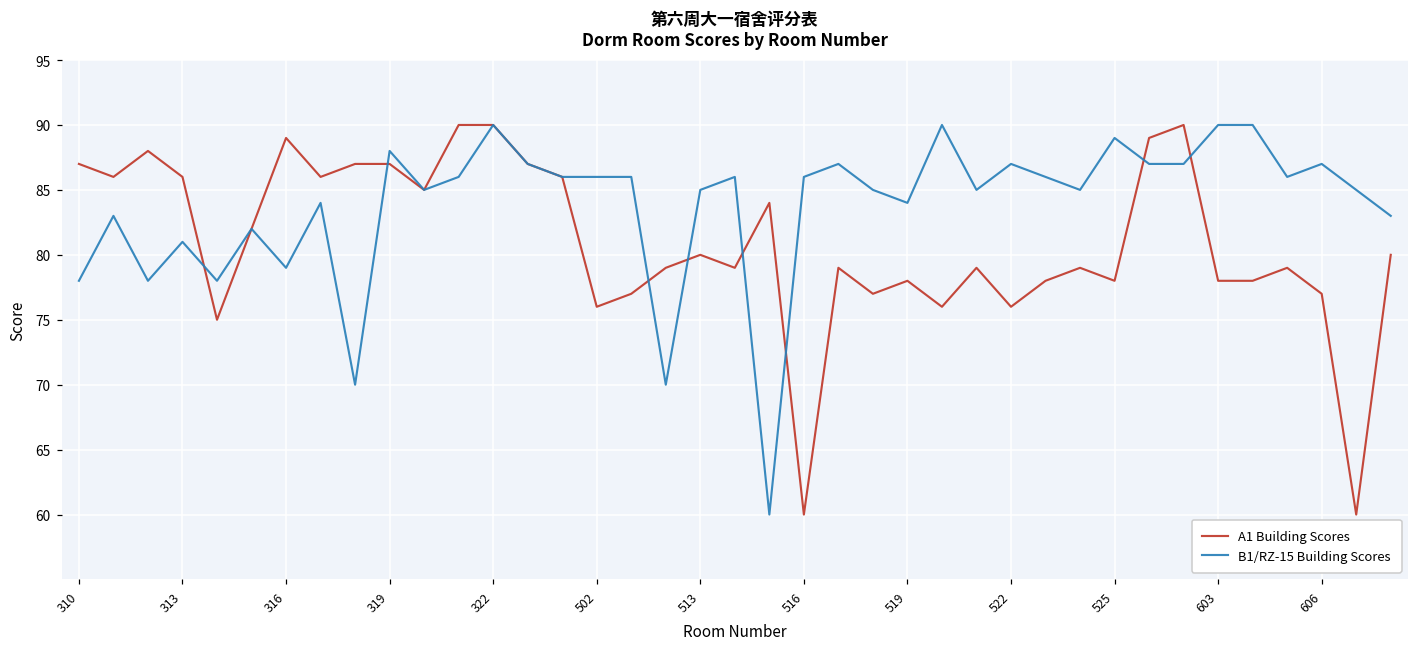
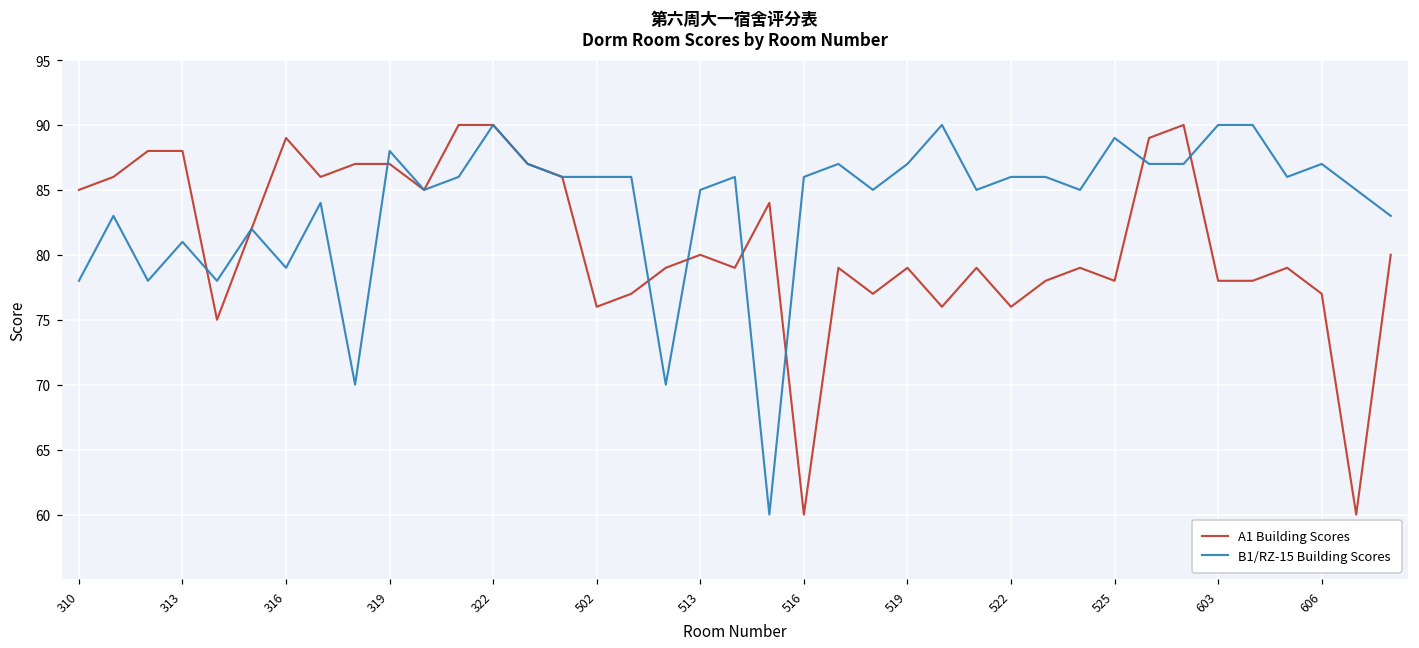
A1 Building Scores, 310: 87 -> 85
A1 Building Scores, 313: 86 -> 88
A1 Building Scores, 519: 78 -> 79
B1/RZ-15 Building Scores, 519: 84 -> 87
B1/RZ-15 Building Scores, 522: 87 -> 86
